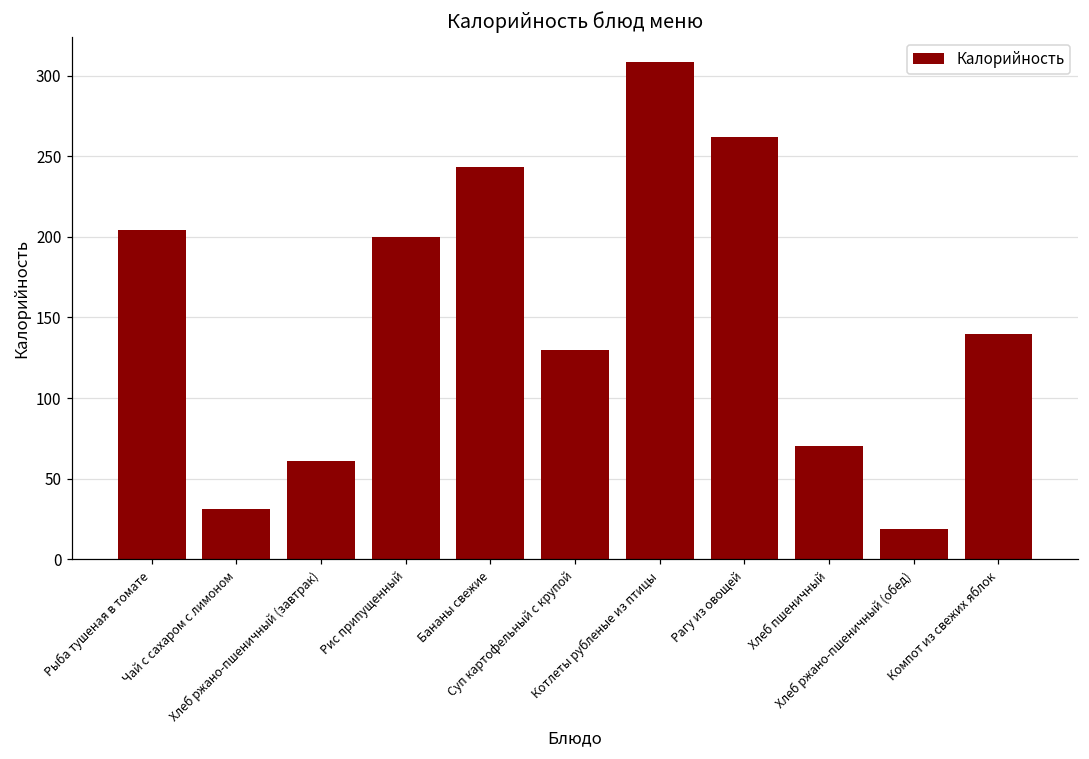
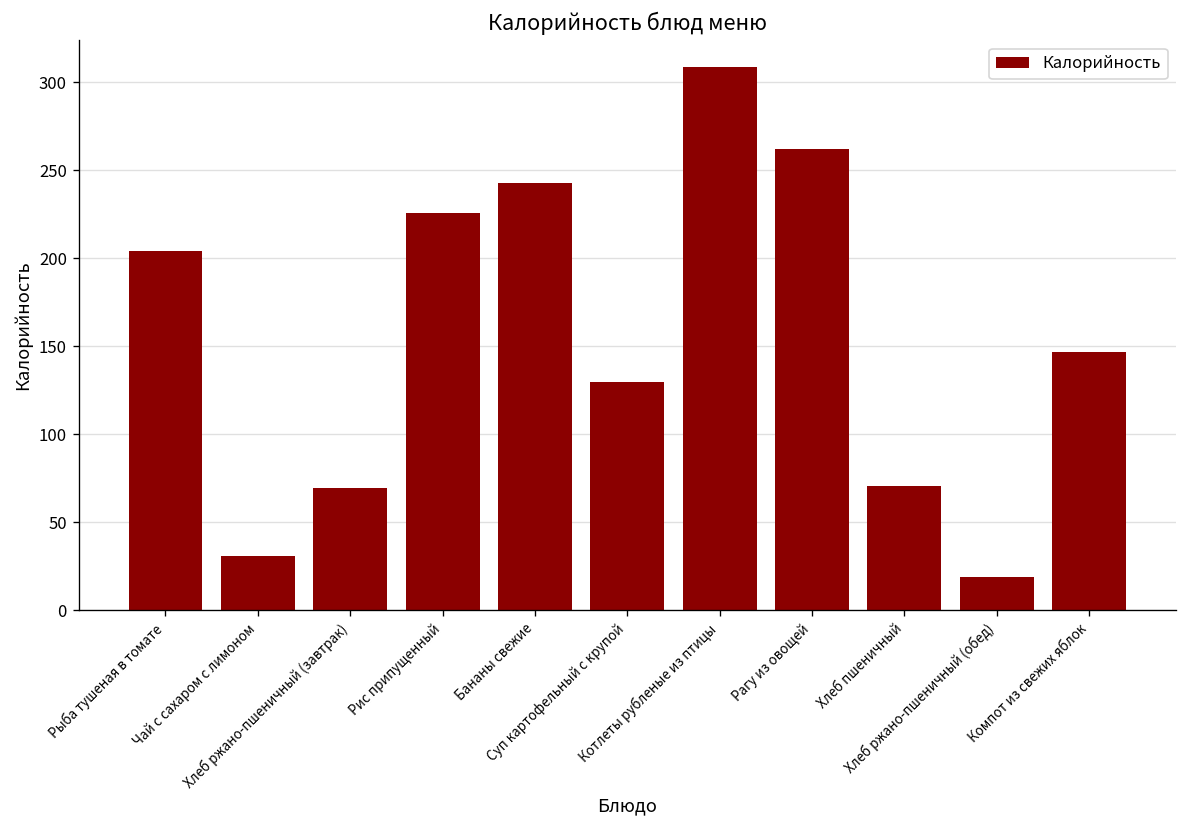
Хлеб ржано-пшеничный (завтрак): 61 -> 70
Рис припущенный: 200 -> 226
Компот из свежих яблок: 140 -> 147
